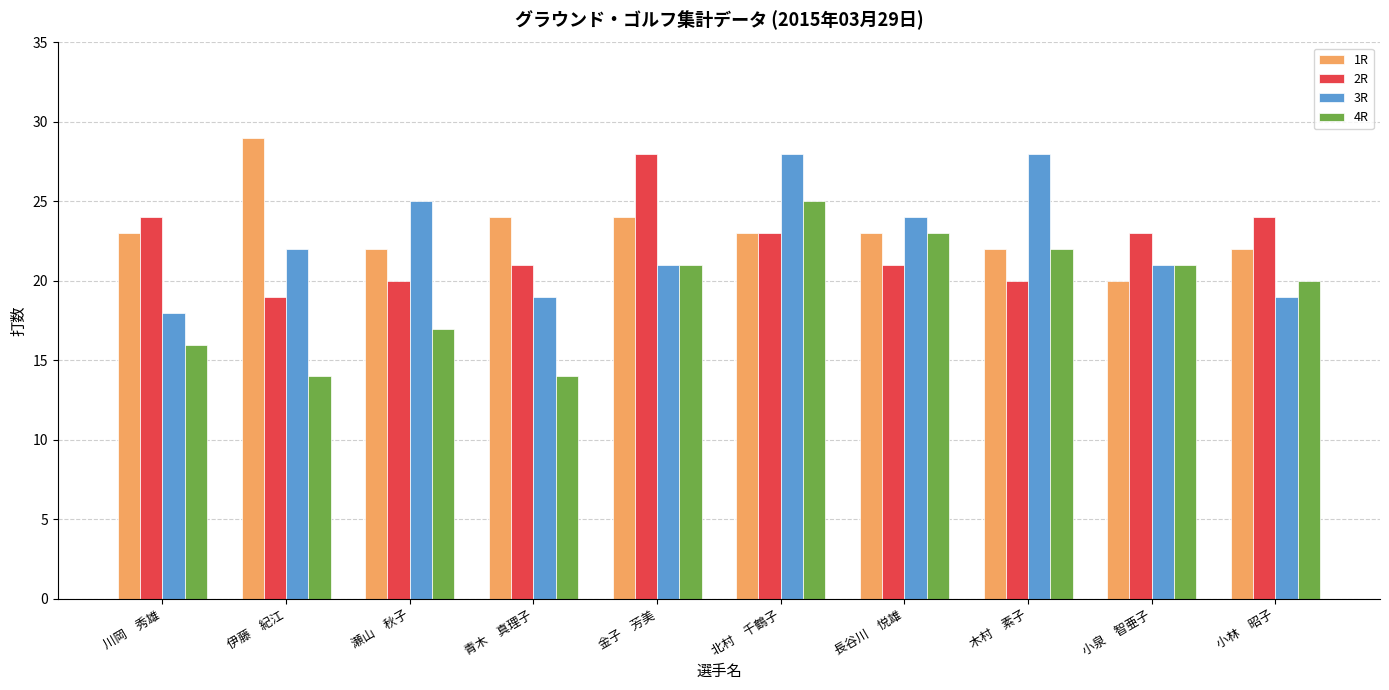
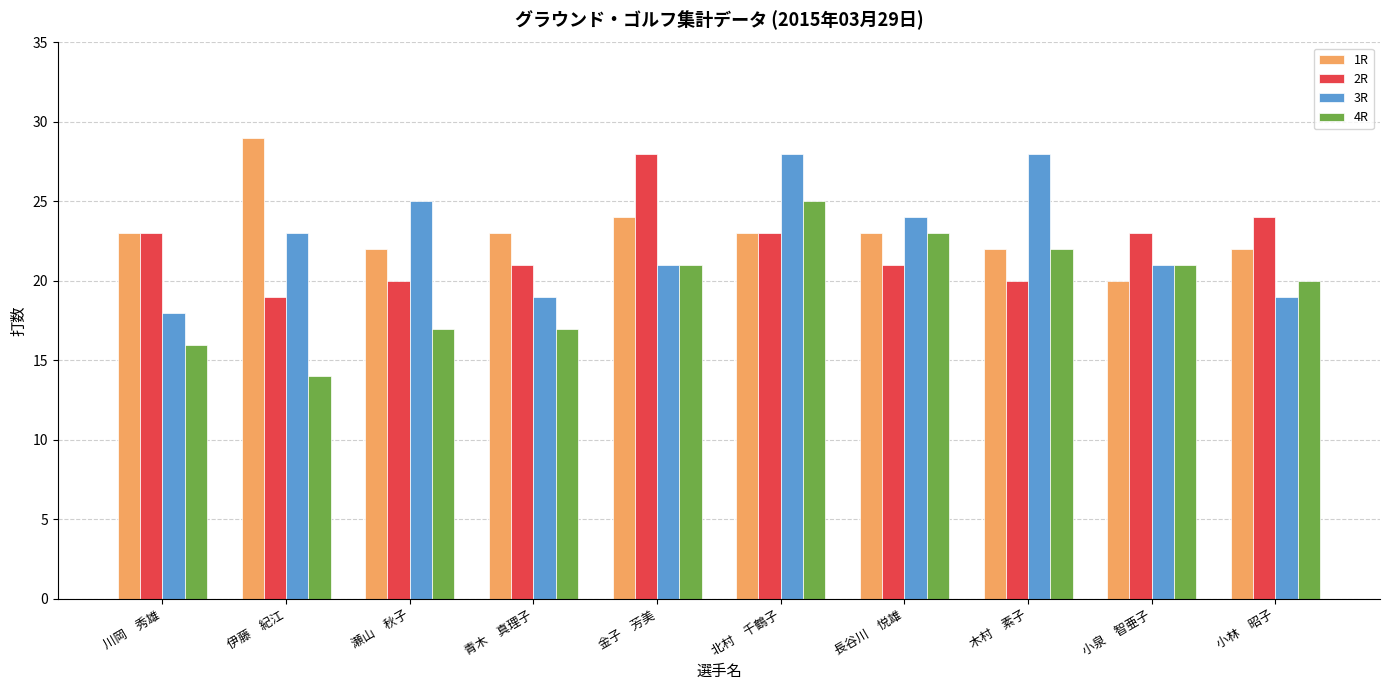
2R, 川岡 秀雄: 24 -> 23
3R, 伊藤 紀江: 22 -> 23
1R, 青木 真理子: 24 -> 23
4R, 青木 真理子: 14 -> 17
